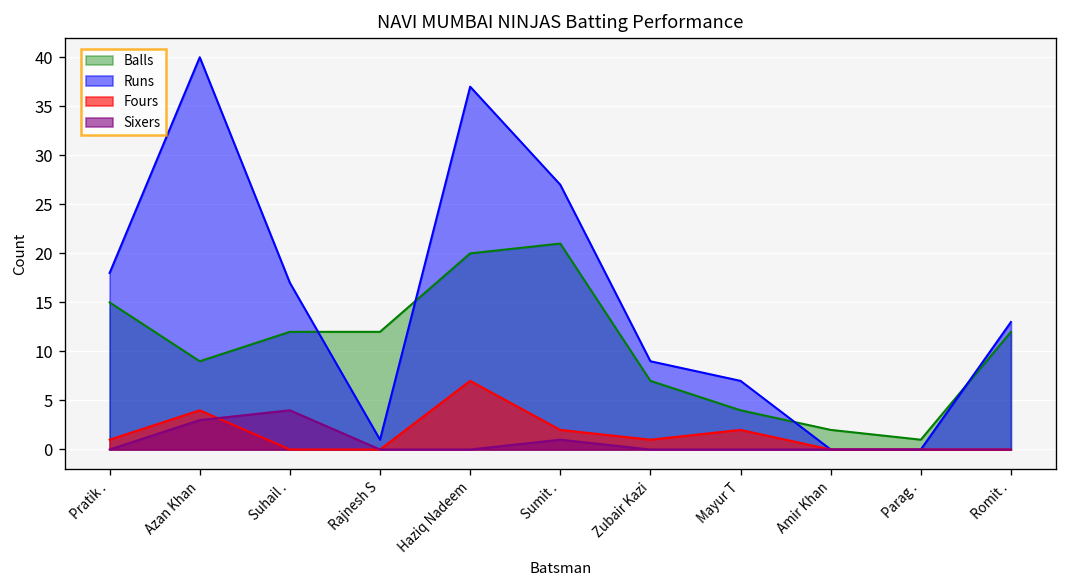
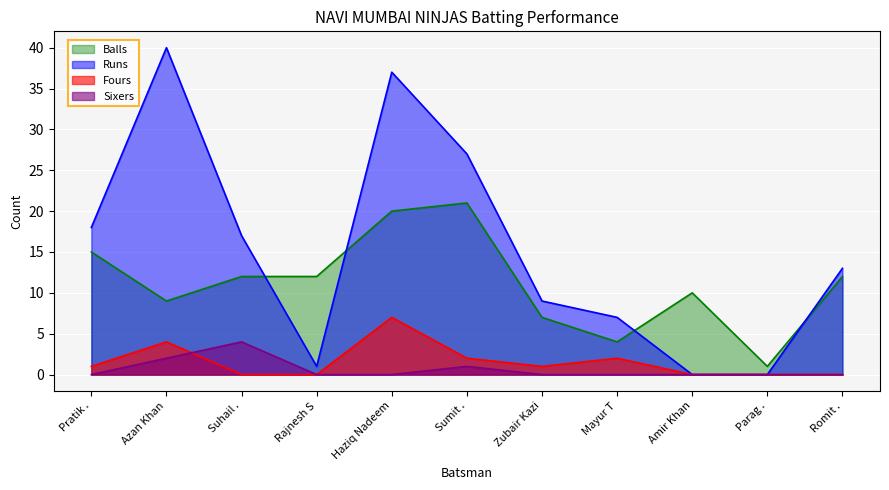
Sixers, Azan Khan: 3 -> 2
Balls, Amir Khan: 2 -> 10
